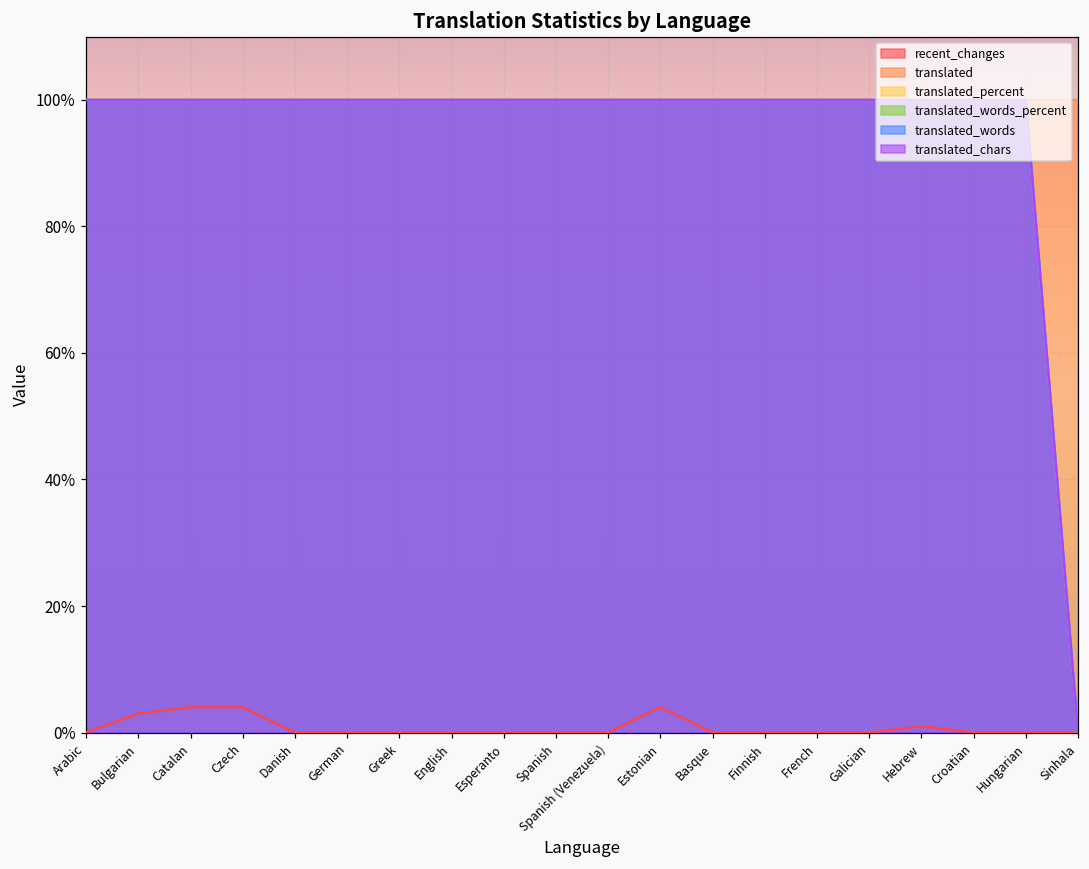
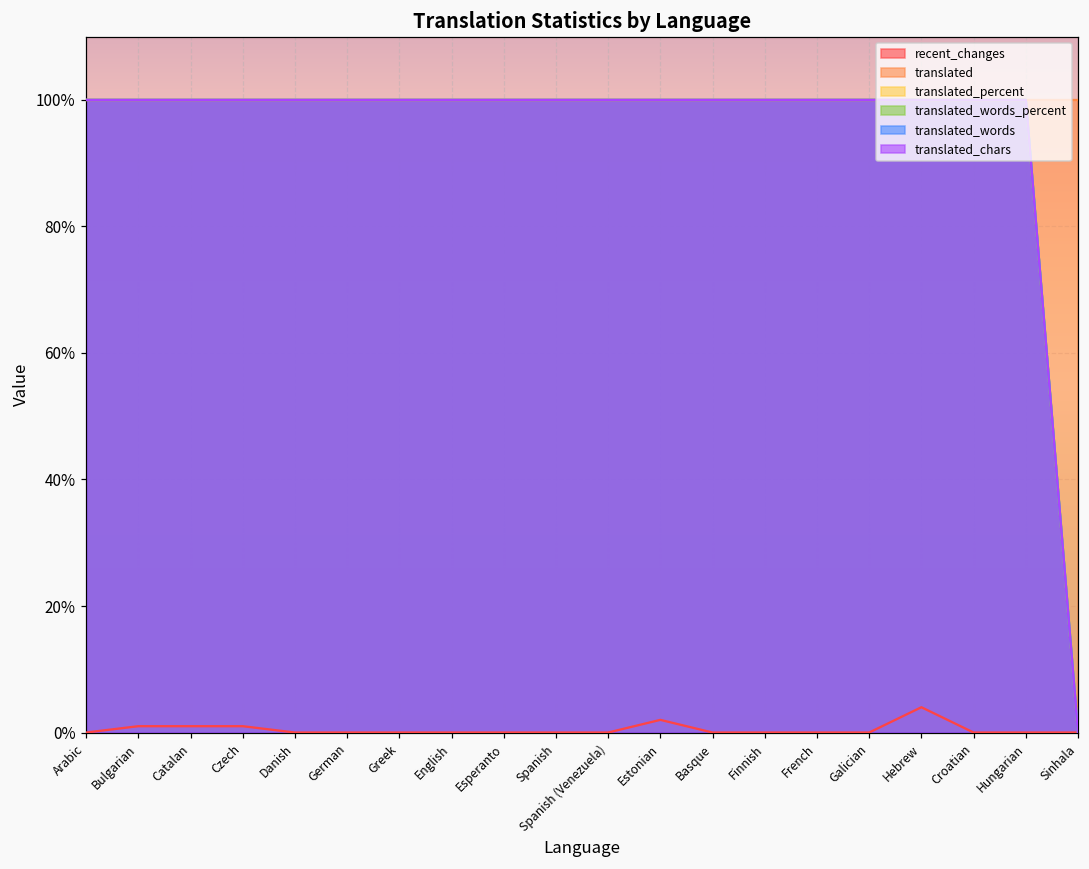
recent_changes, Bulgarian: 3% -> 1%
recent_changes, Catalan: 4% -> 1%
recent_changes, Czech: 4% -> 1%
recent_changes, Estonian: 4% -> 2%
recent_changes, Hebrew: 1% -> 4%
